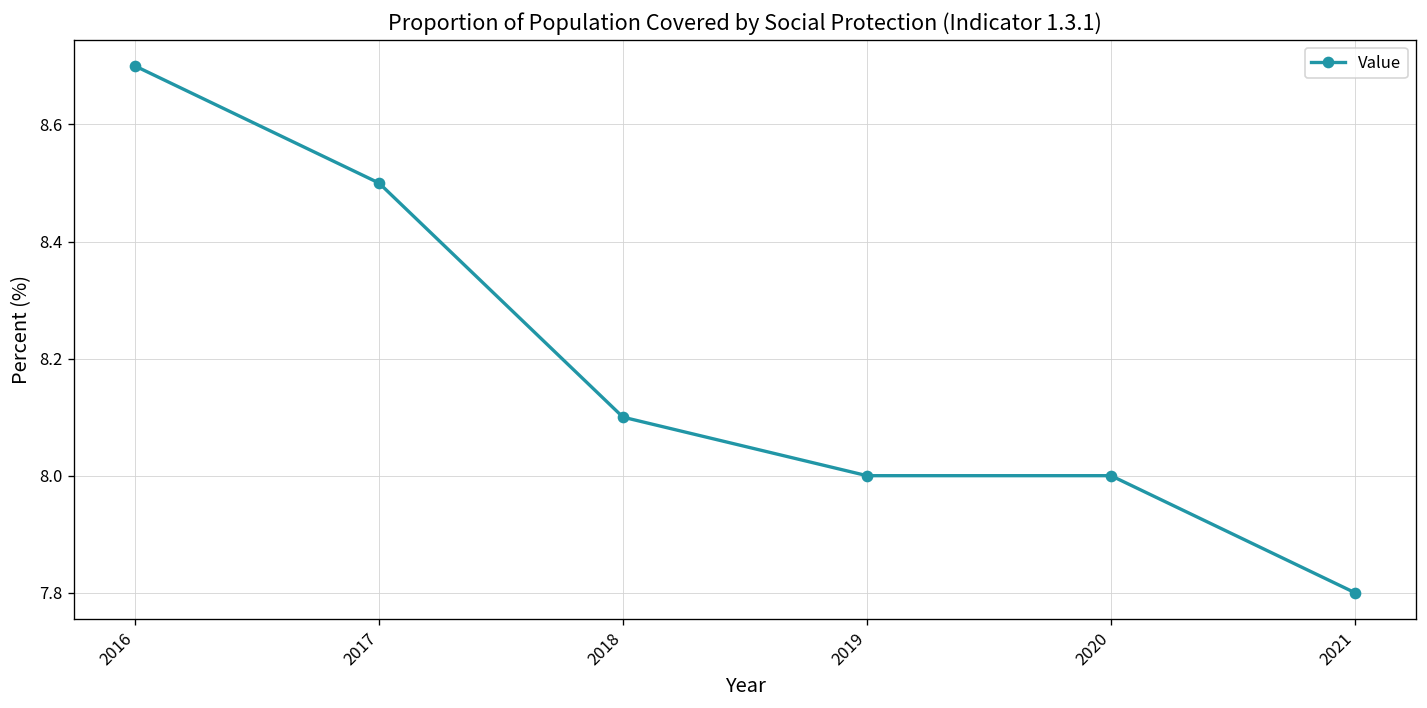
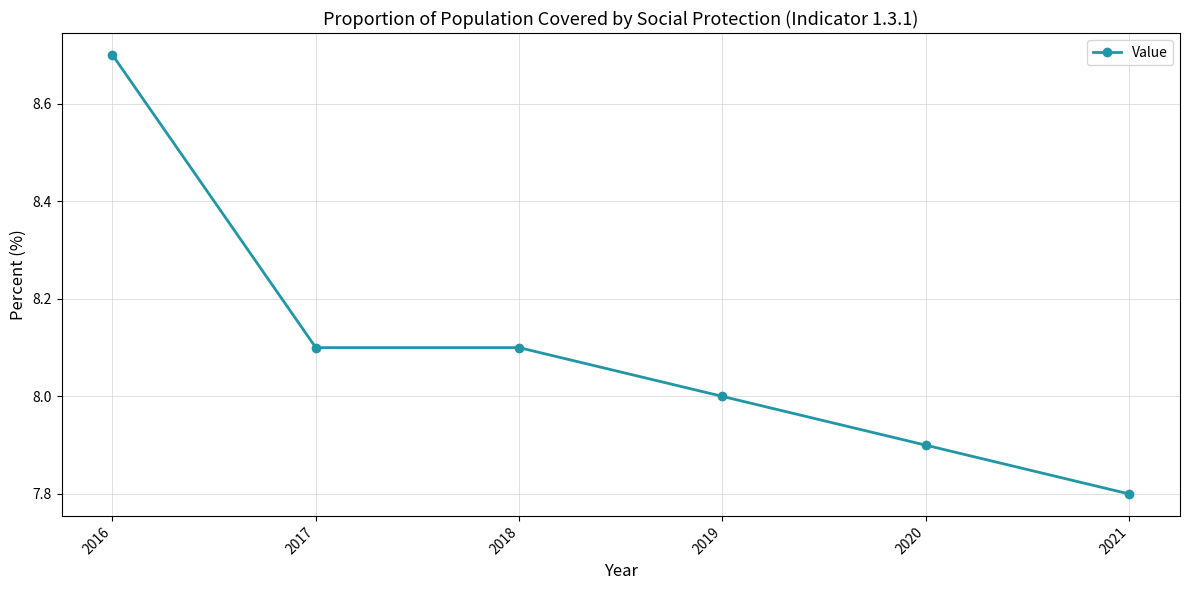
2017: 8.5 -> 8.1
2020: 8.0 -> 7.9
